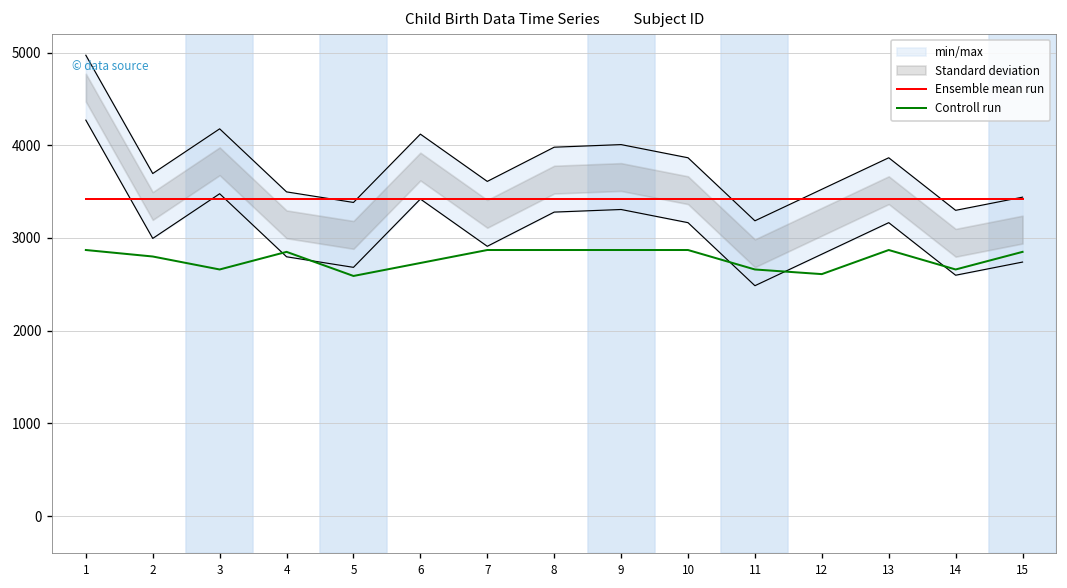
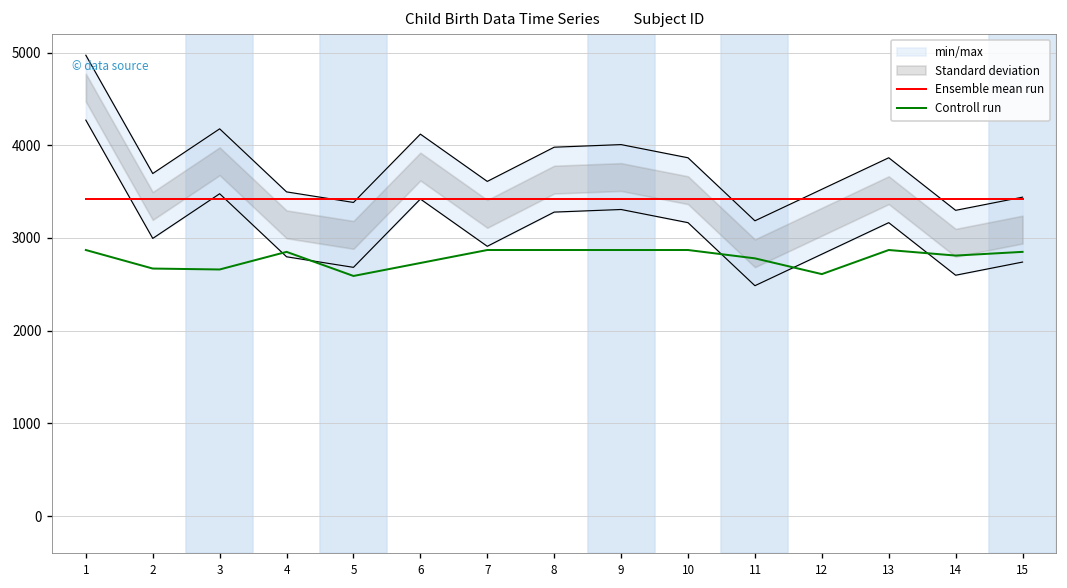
Controll run, 2: 2800 -> 2700
Controll run, 11: 2700 -> 2800
Controll run, 14: 2700 -> 2800
